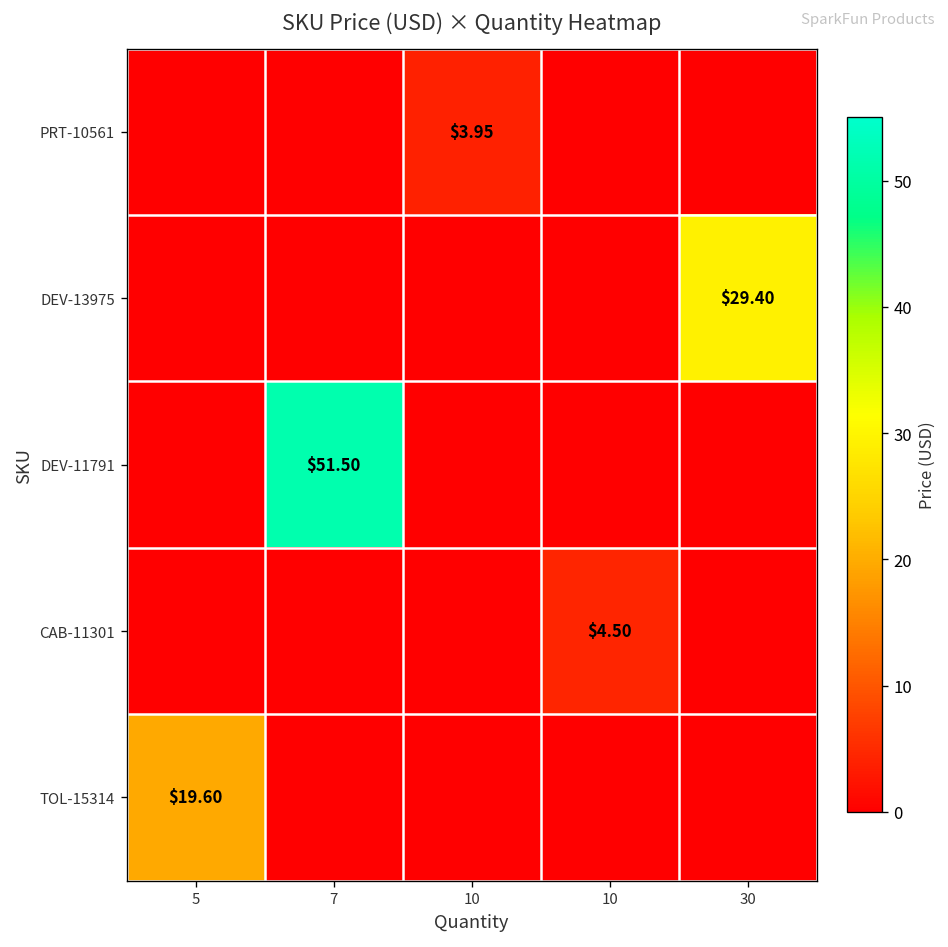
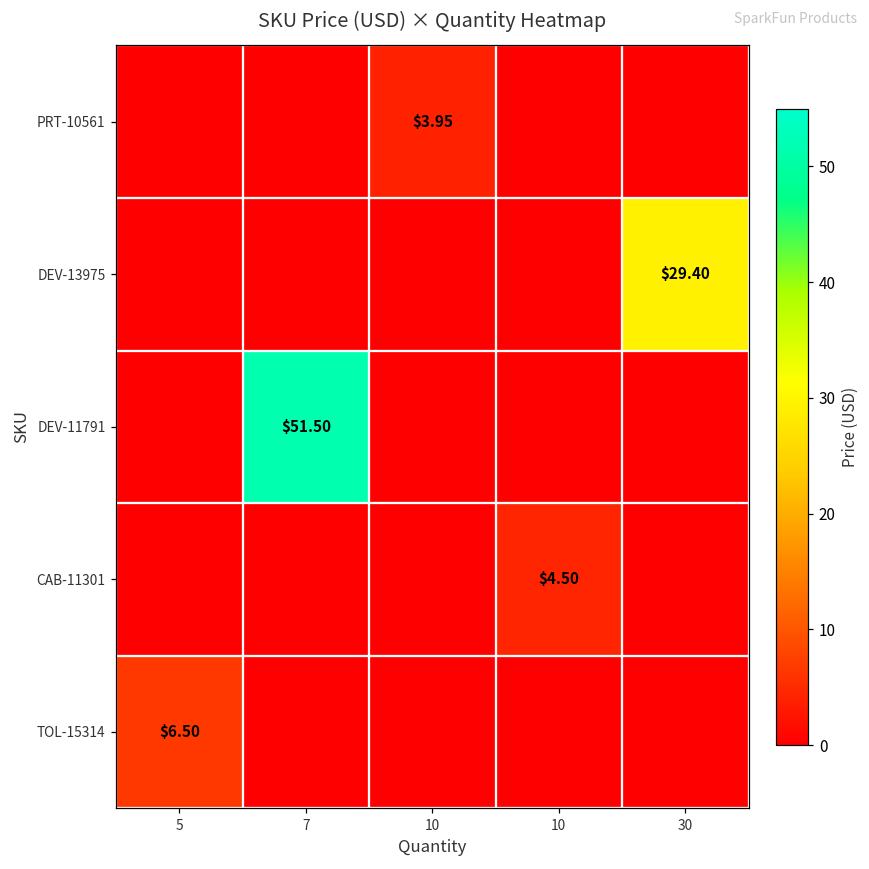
TOL-15314, 5: $19.60 -> $6.50
